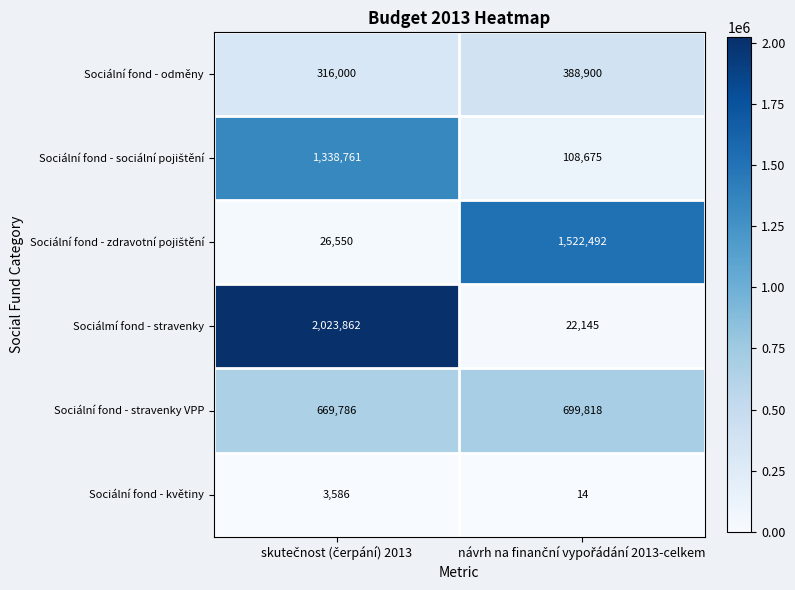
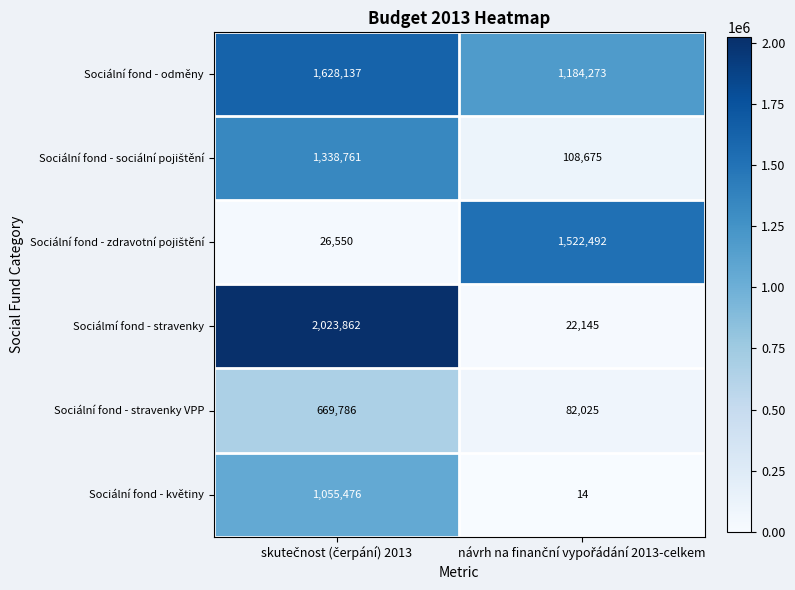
Sociální fond - odměny, skutečnost (čerpání) 2013: 316,000 -> 1,628,137
Sociální fond - odměny, návrh na finanční vypořádání 2013-celkem: 388,900 -> 1,184,273
Sociální fond - stravenky VPP, návrh na finanční vypořádání 2013-celkem: 699,818 -> 82,025
Sociální fond - květiny, skutečnost (čerpání) 2013: 3,586 -> 1,055,476
